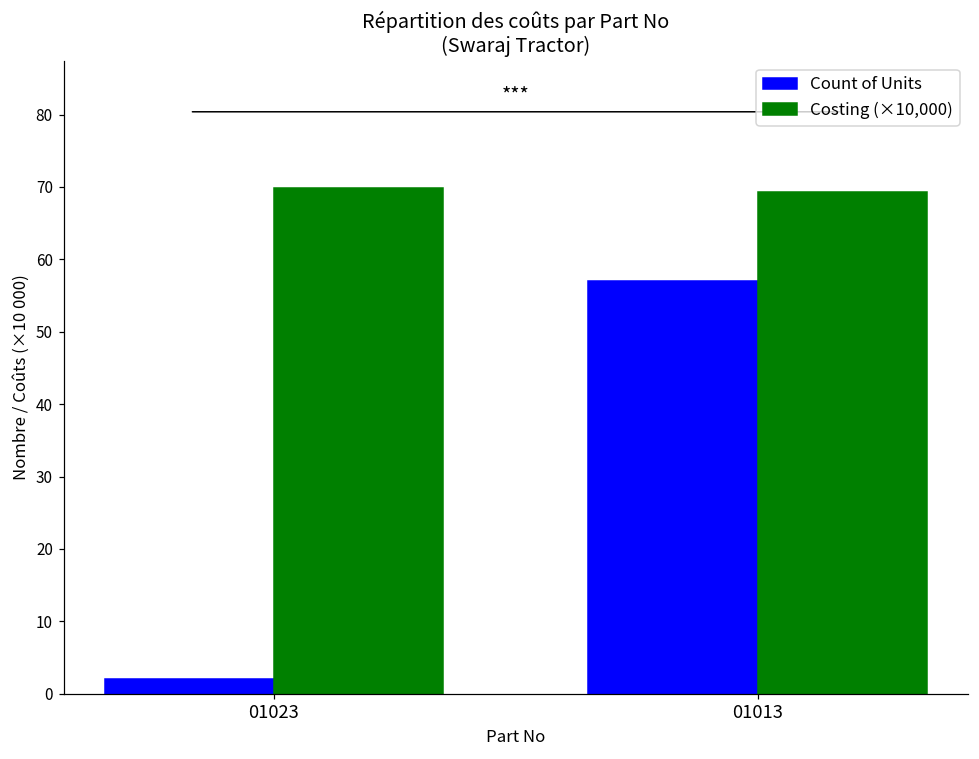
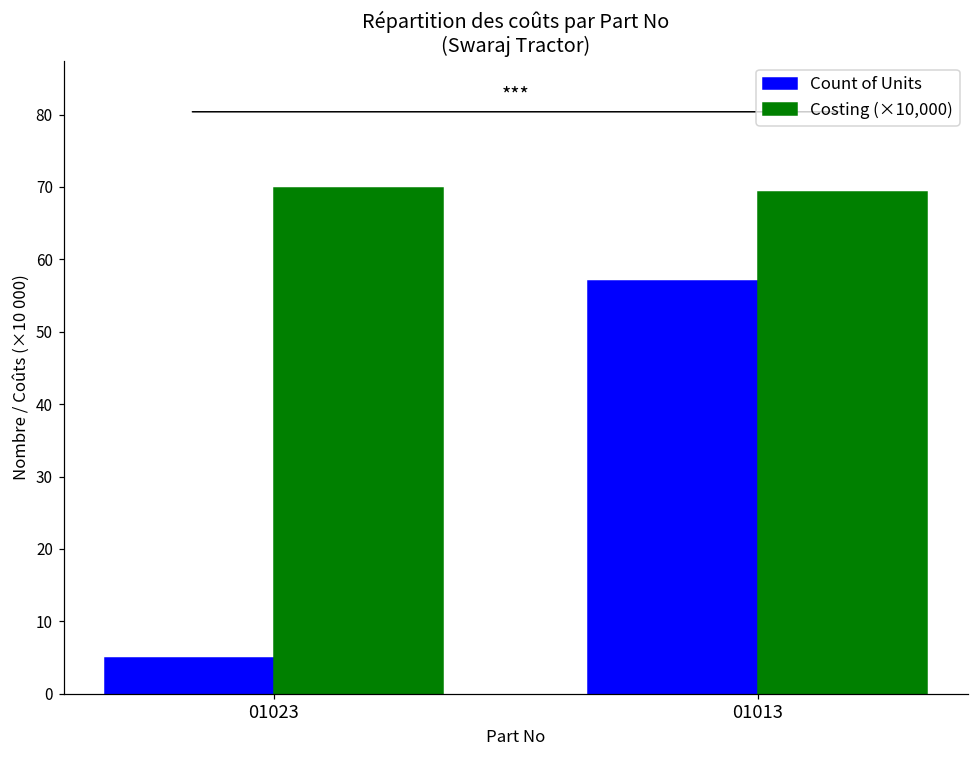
Count of Units, 01023: 2 -> 5
